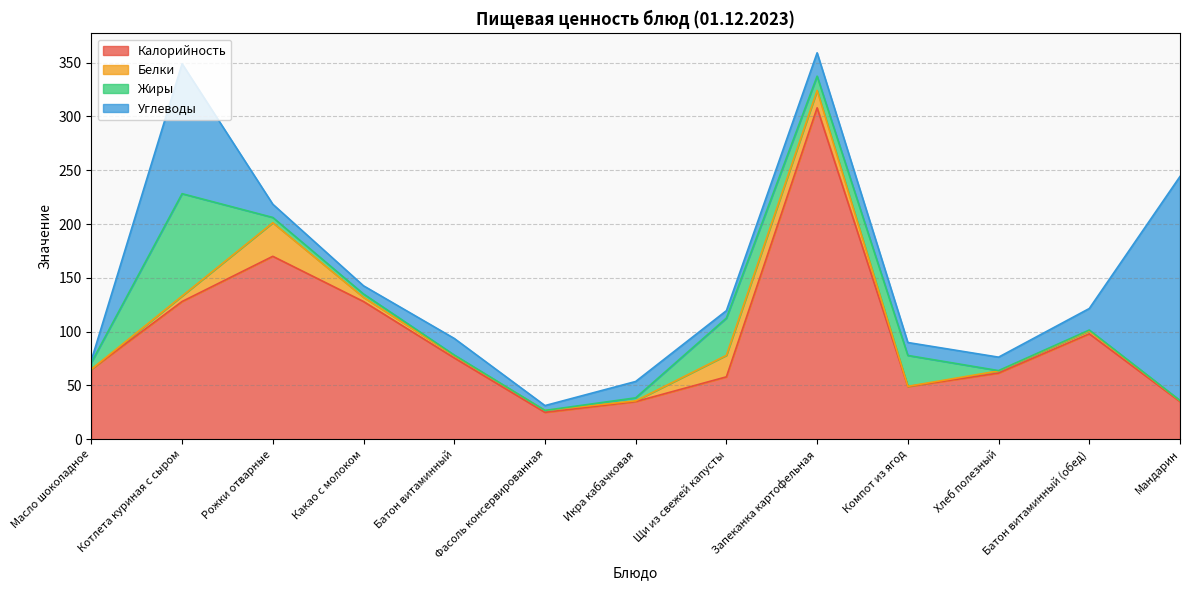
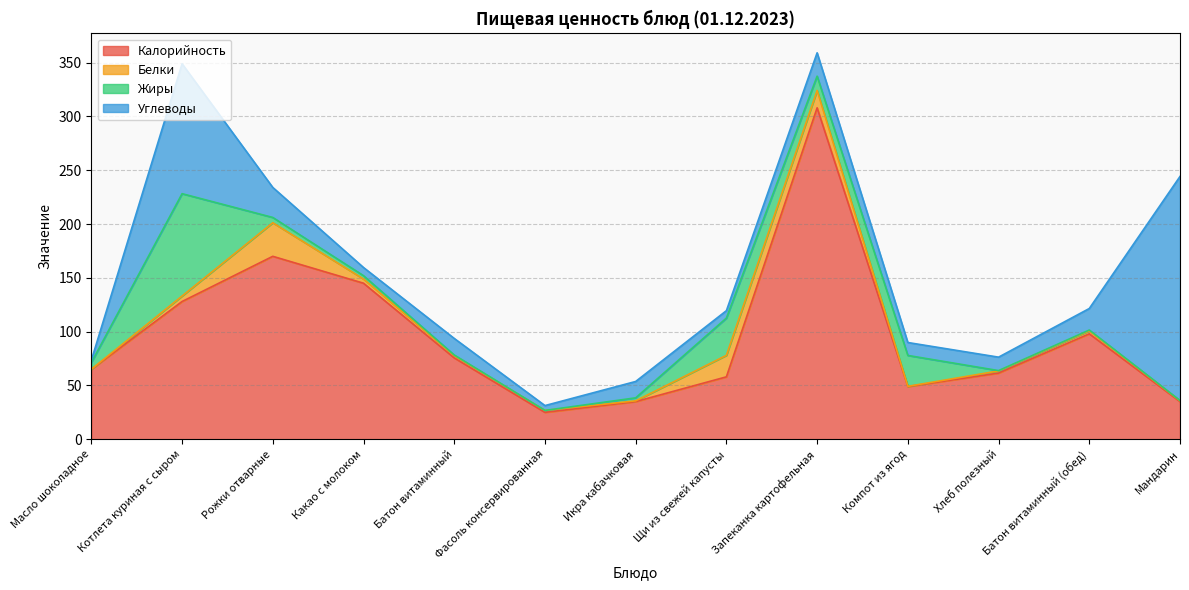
Углеводы, Рожки отварные: 12 -> 28
Калорийность, Какао с молоком: 128 -> 145
